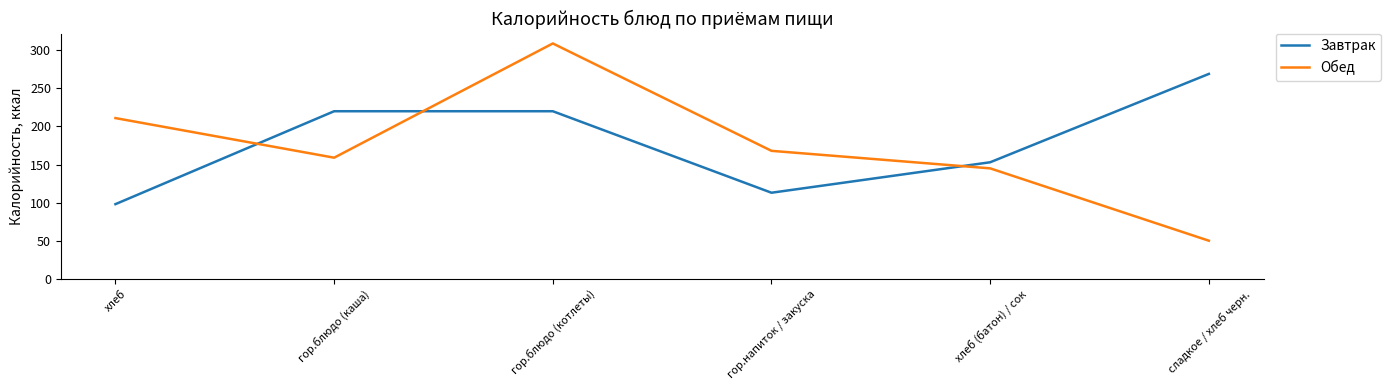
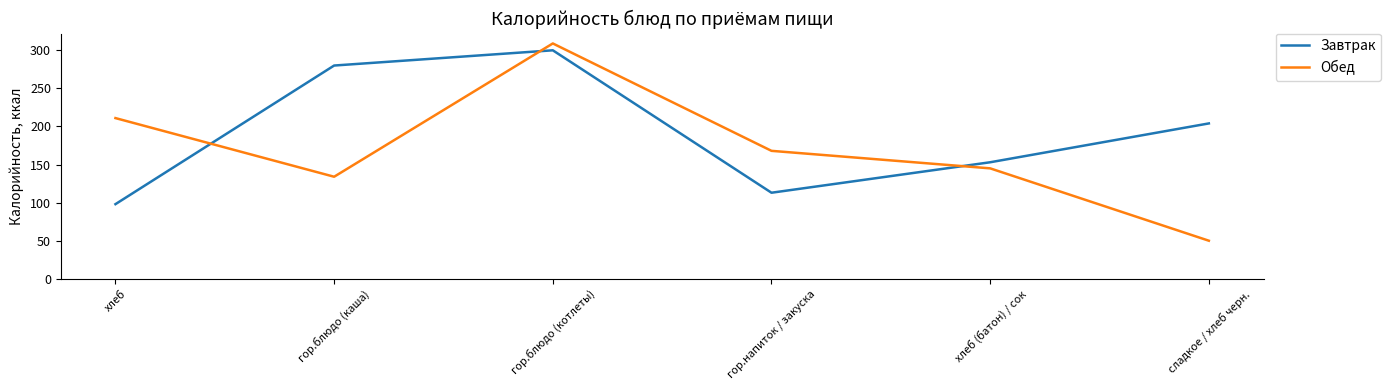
Завтрак, гор.блюдо (каша): 220 -> 280
Обед, гор.блюдо (каша): 160 -> 130
Завтрак, гор.блюдо (котлеты): 220 -> 300
Завтрак, сладкое / хлеб черн.: 270 -> 200
